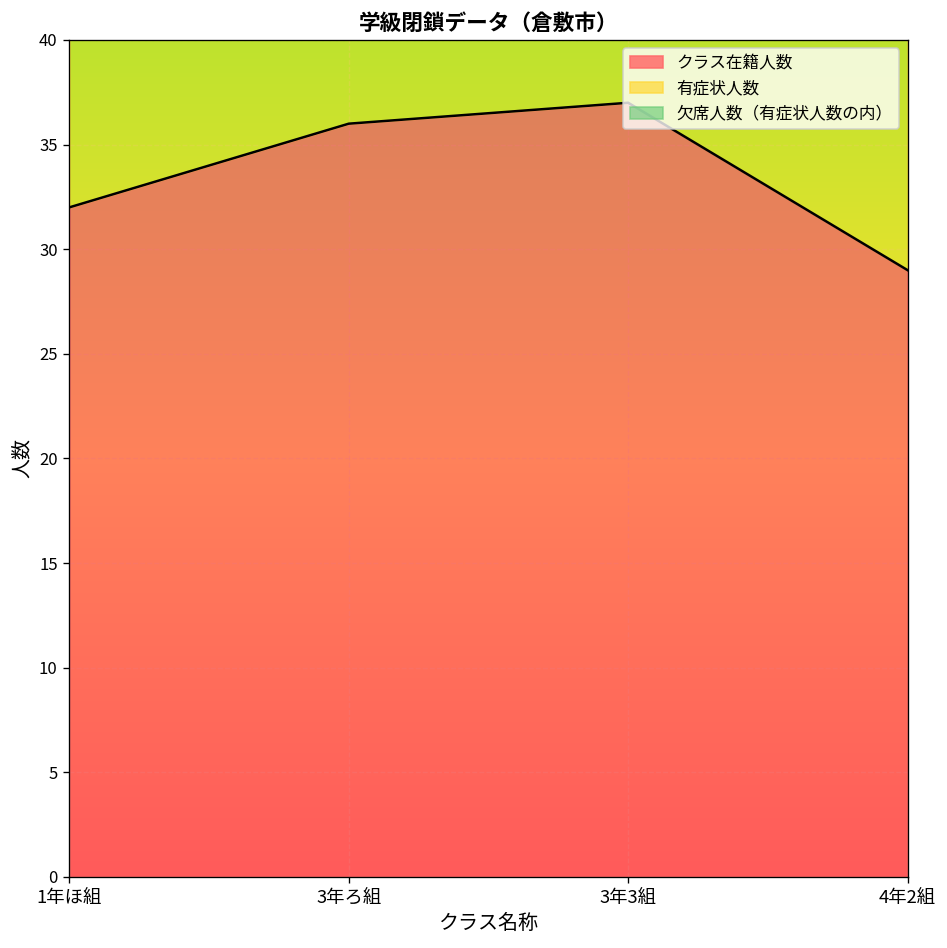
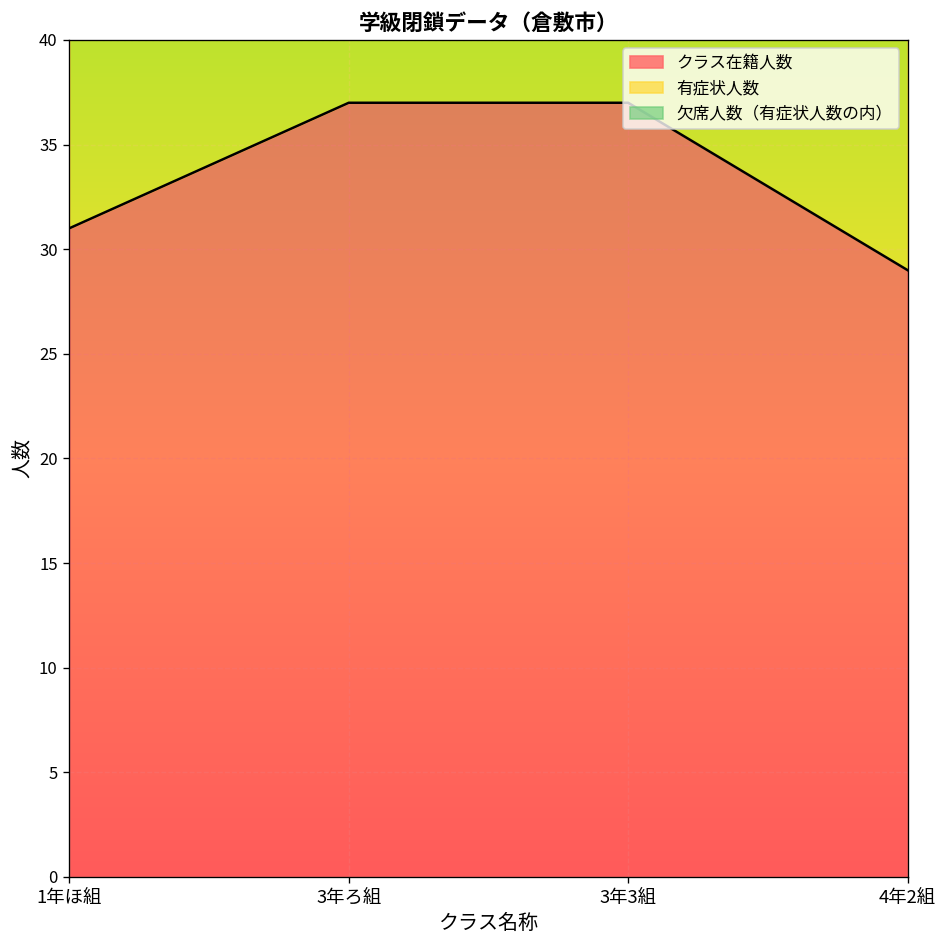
クラス在籍人数, 1年ほ組: 32 -> 31
クラス在籍人数, 3年ろ組: 36 -> 37
